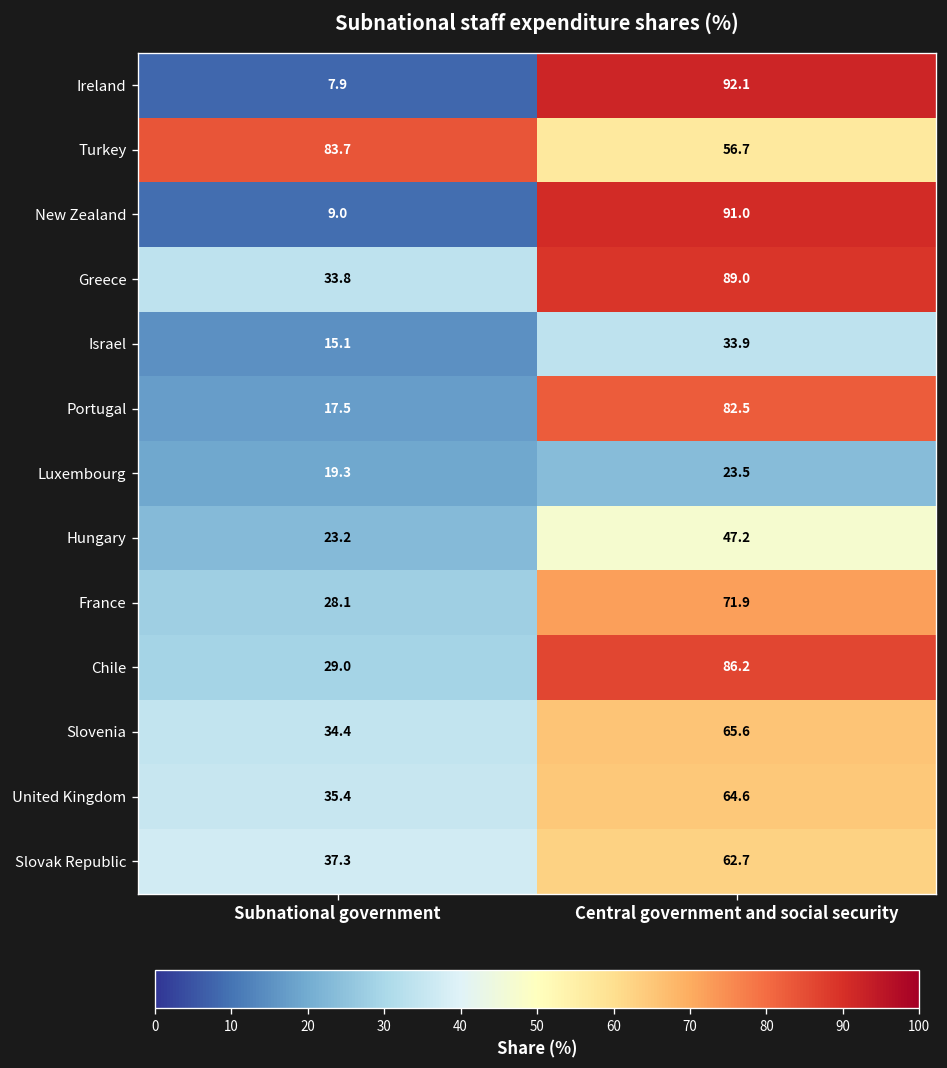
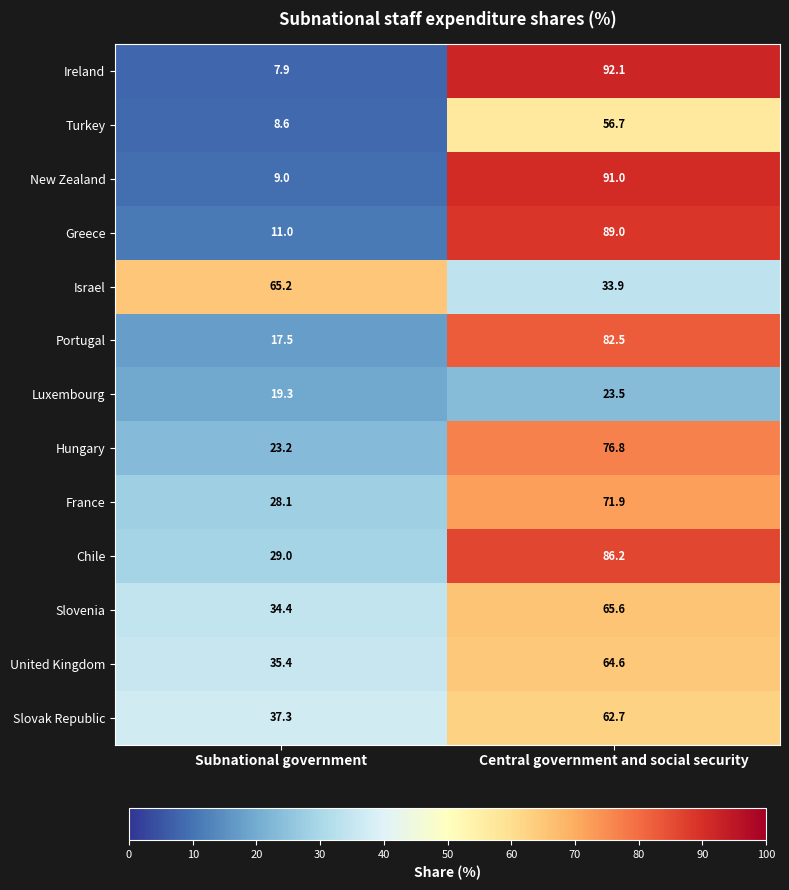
Turkey, Subnational government: 83.7 -> 8.6
Greece, Subnational government: 33.8 -> 11.0
Israel, Subnational government: 15.1 -> 65.2
Hungary, Central government and social security: 47.2 -> 76.8
